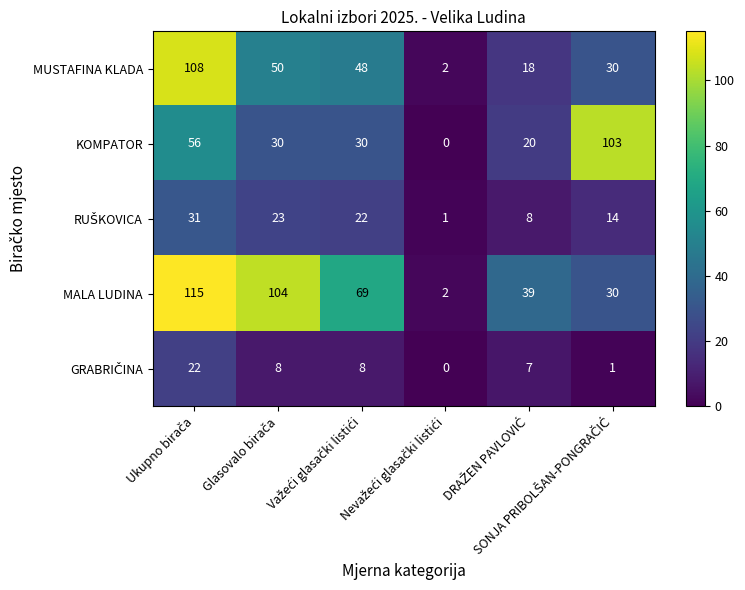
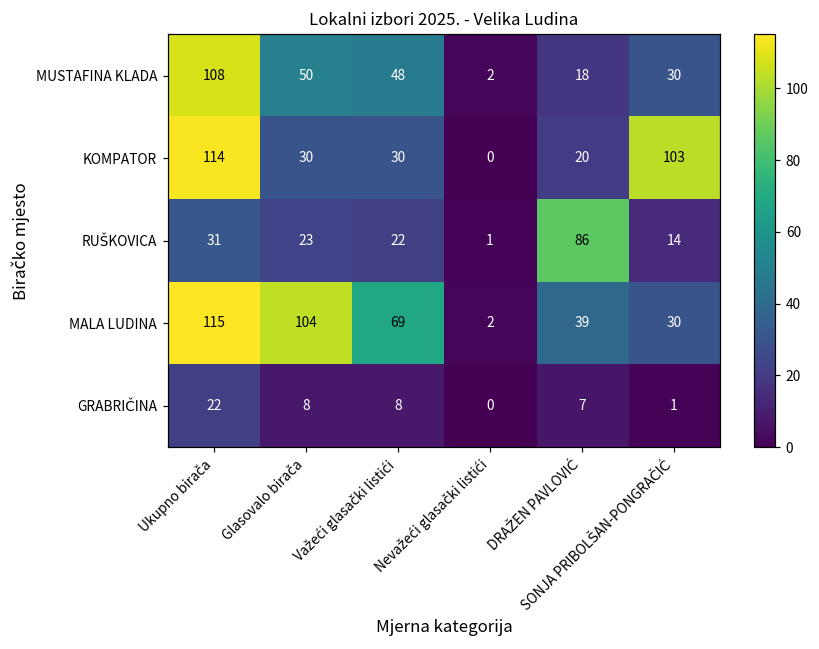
KOMPATOR, Ukupno birača: 56 -> 114
RUŠKOVICA, DRAŽEN PAVLOVIĆ: 8 -> 86
